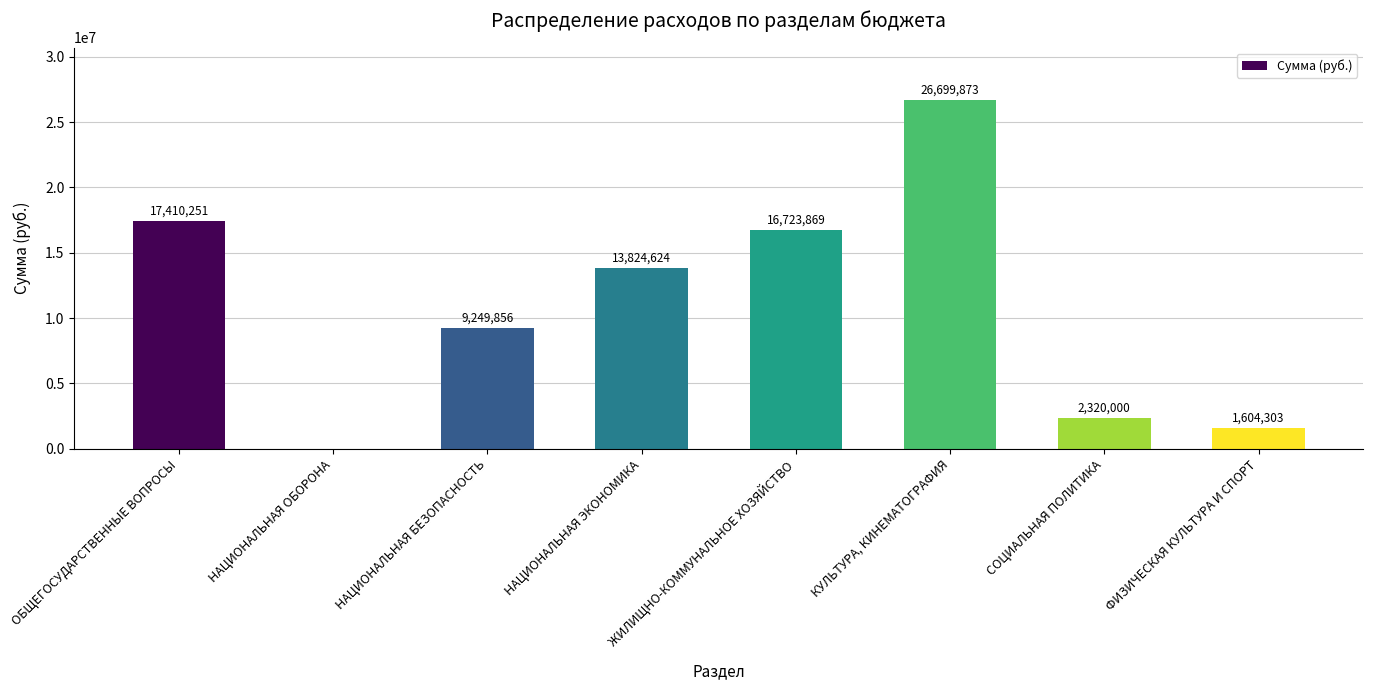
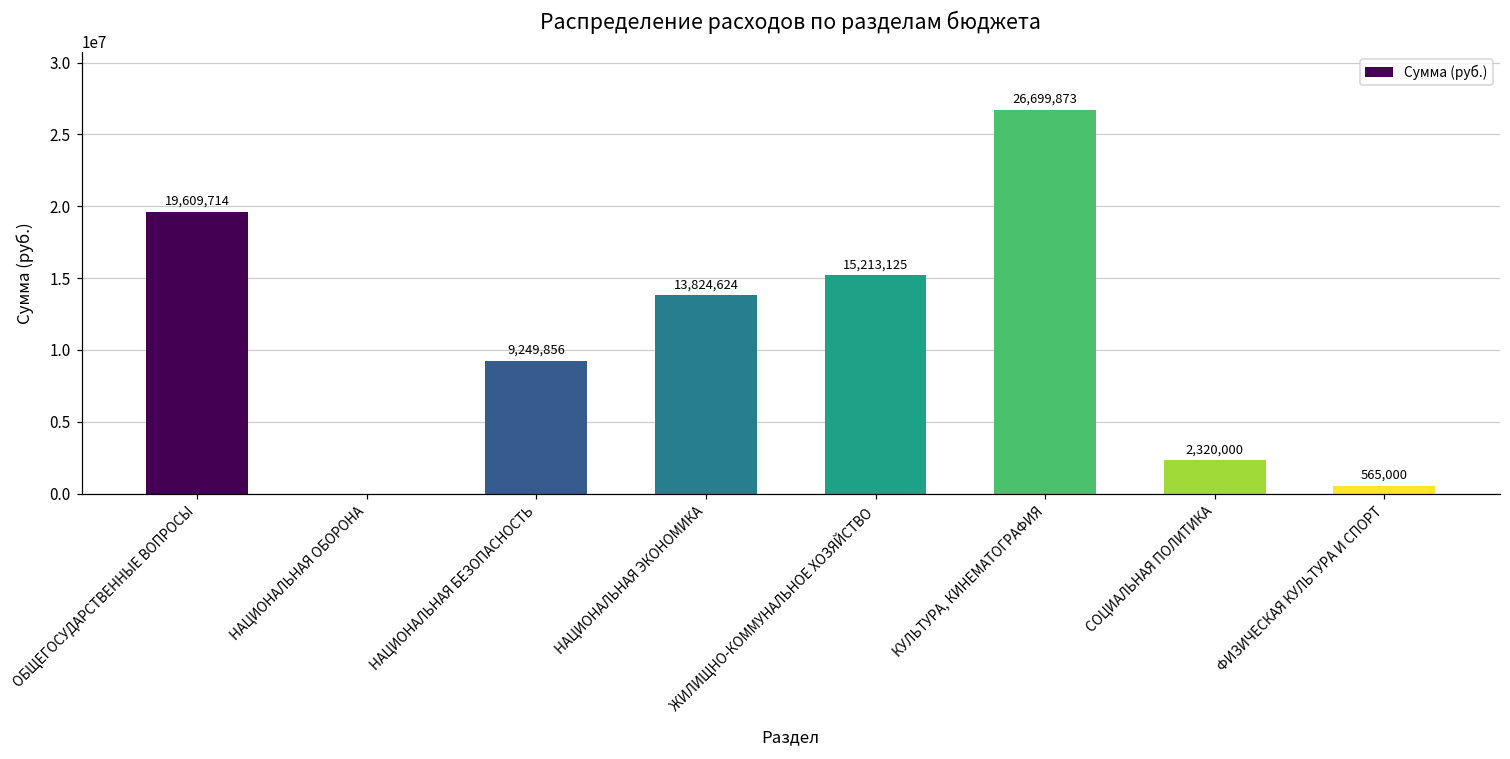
ОБЩЕГОСУДАРСТВЕННЫЕ ВОПРОСЫ: 17,410,251 -> 19,609,714
ЖИЛИЩНО-КОММУНАЛЬНОЕ ХОЗЯЙСТВО: 16,723,869 -> 15,213,125
ФИЗИЧЕСКАЯ КУЛЬТУРА И СПОРТ: 1,604,303 -> 565,000
